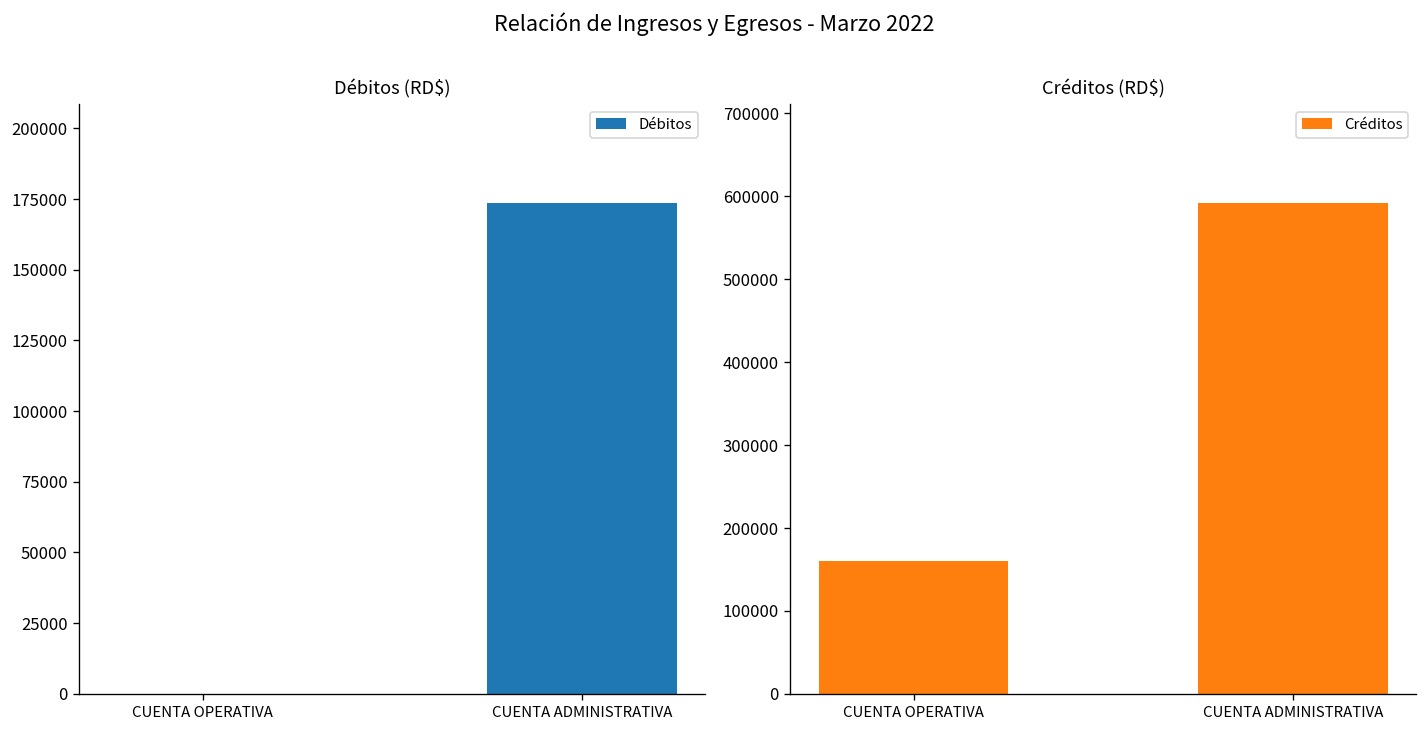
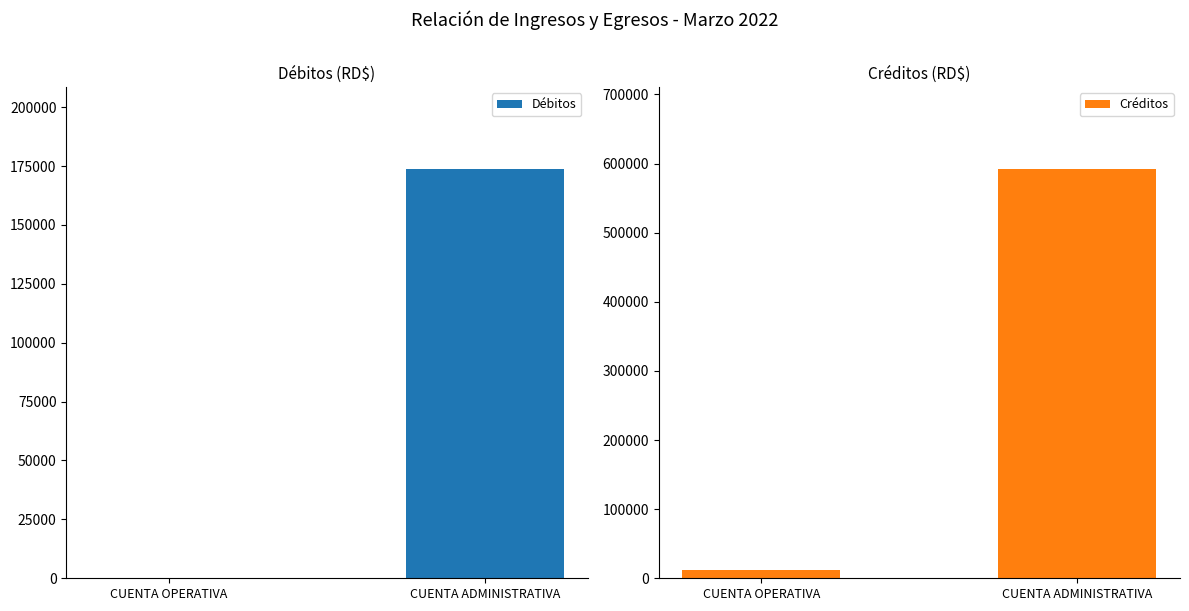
Créditos (RD$), CUENTA OPERATIVA: 160000 -> 10000
